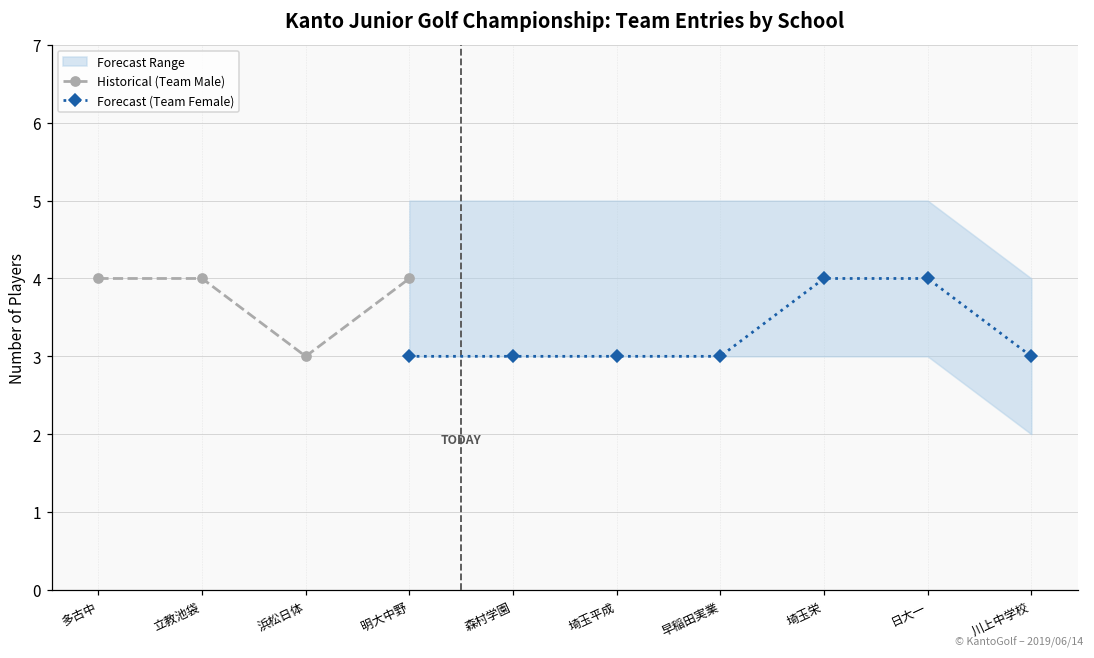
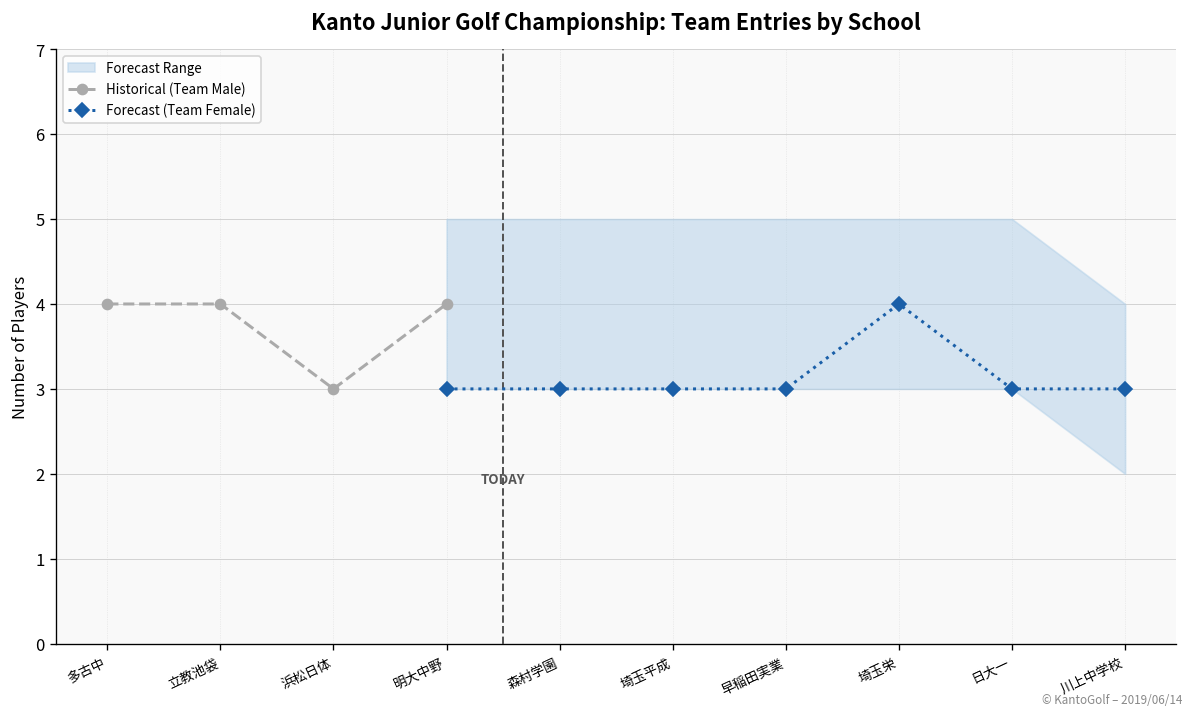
Forecast (Team Female), 日大一: 4 -> 3
